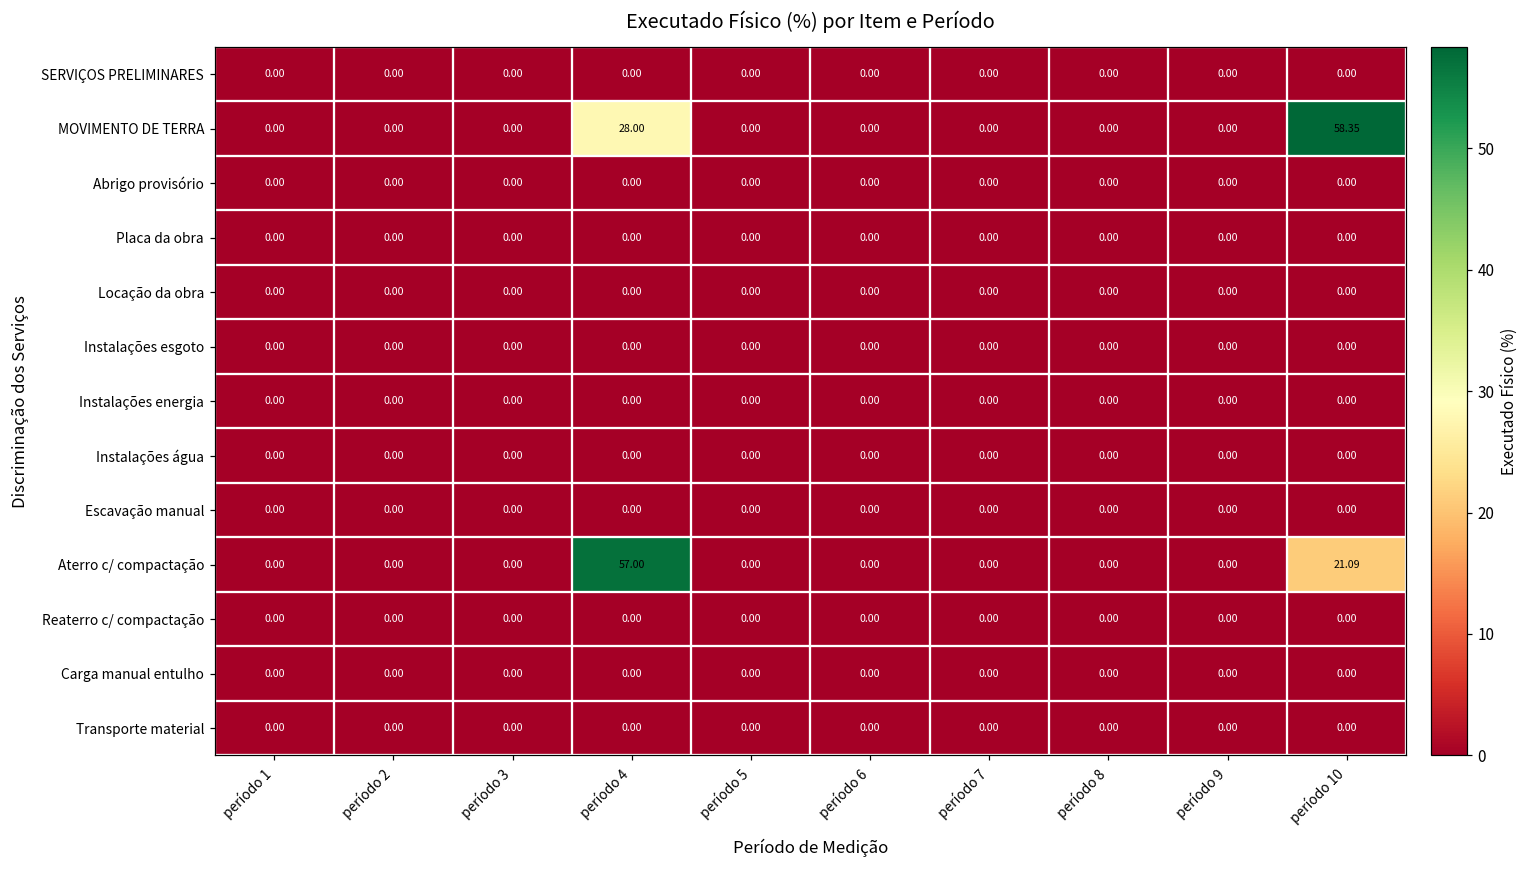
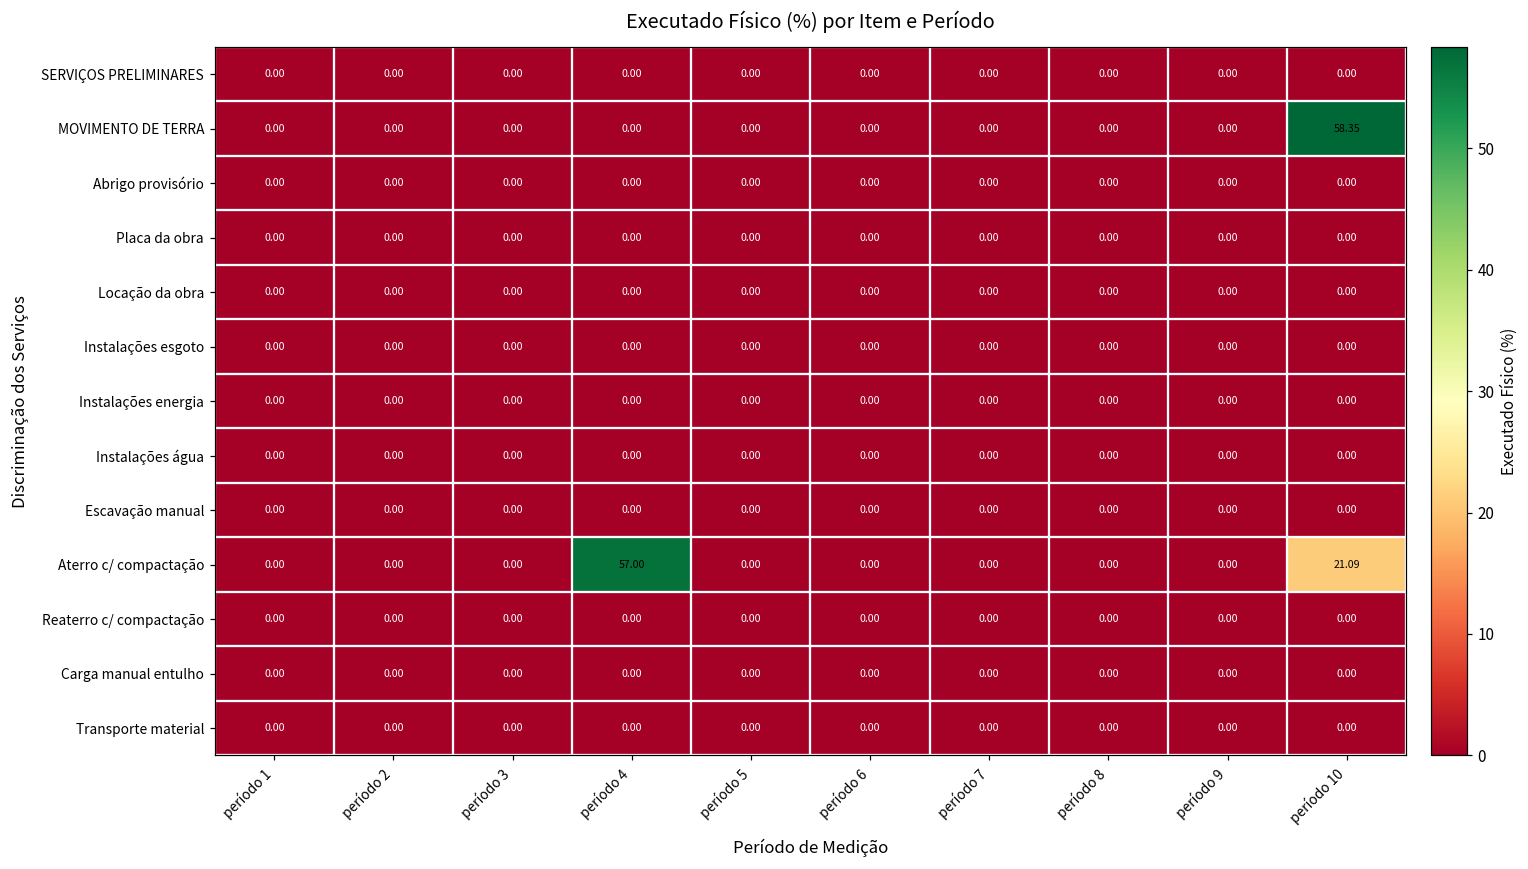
MOVIMENTO DE TERRA, período 4: 28.00 -> 0.00
